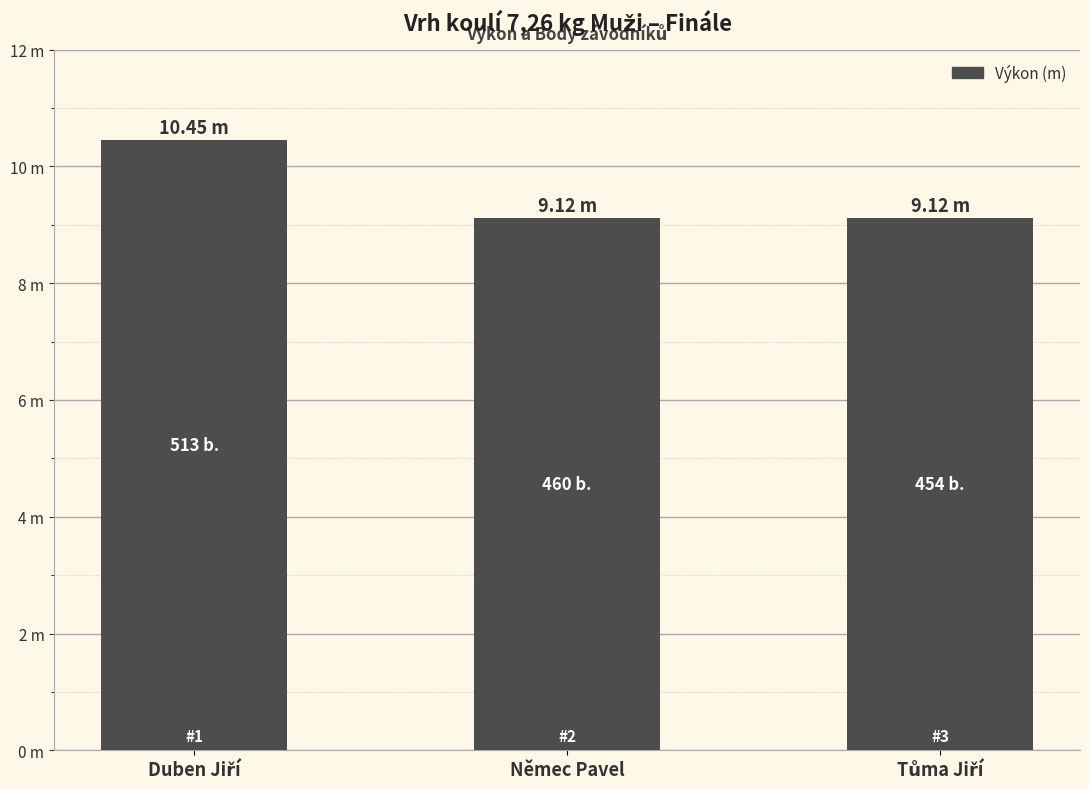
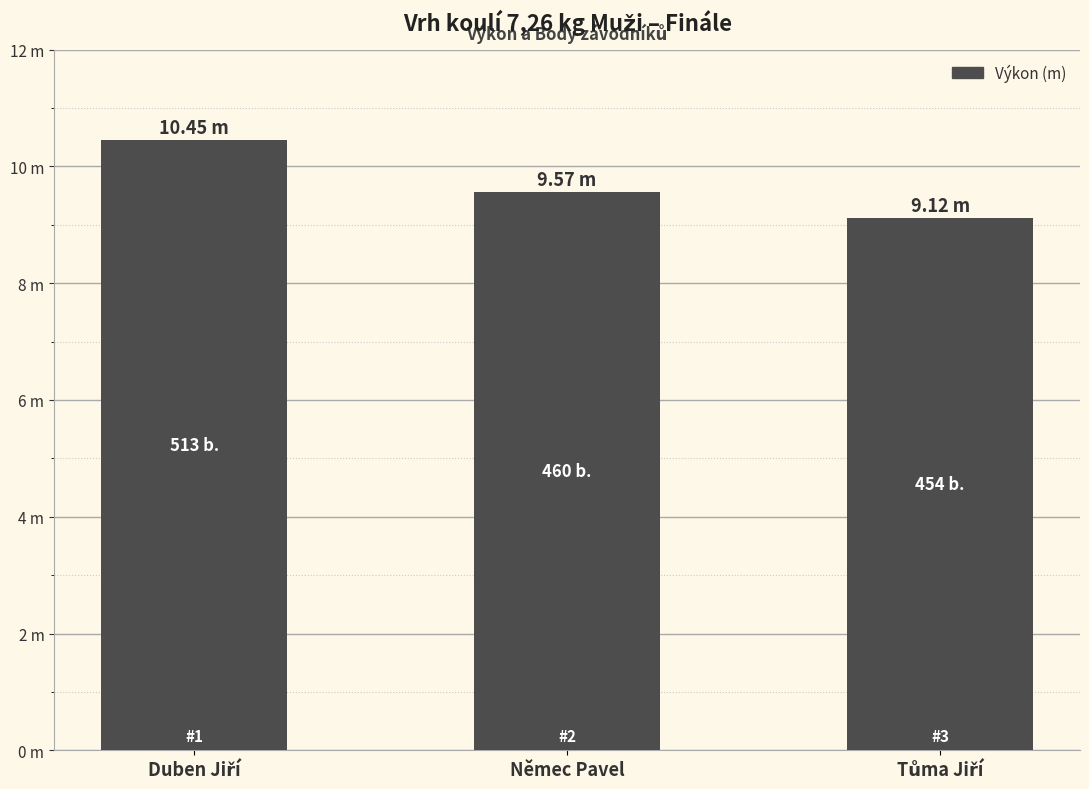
Němec Pavel: 9.12 -> 9.57
